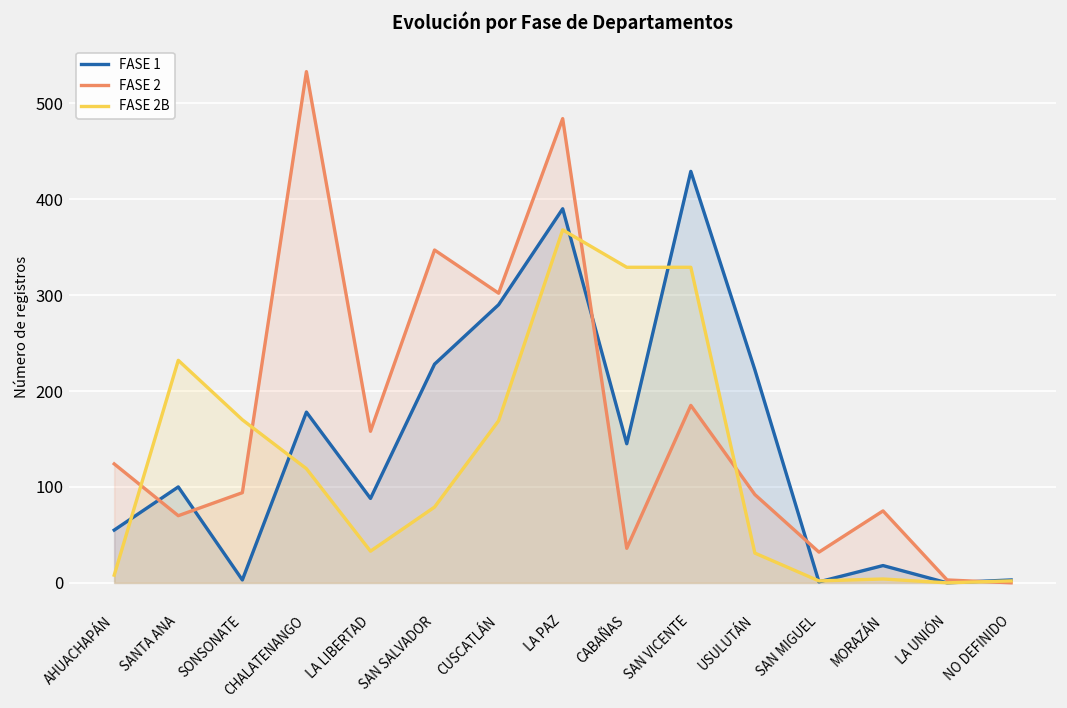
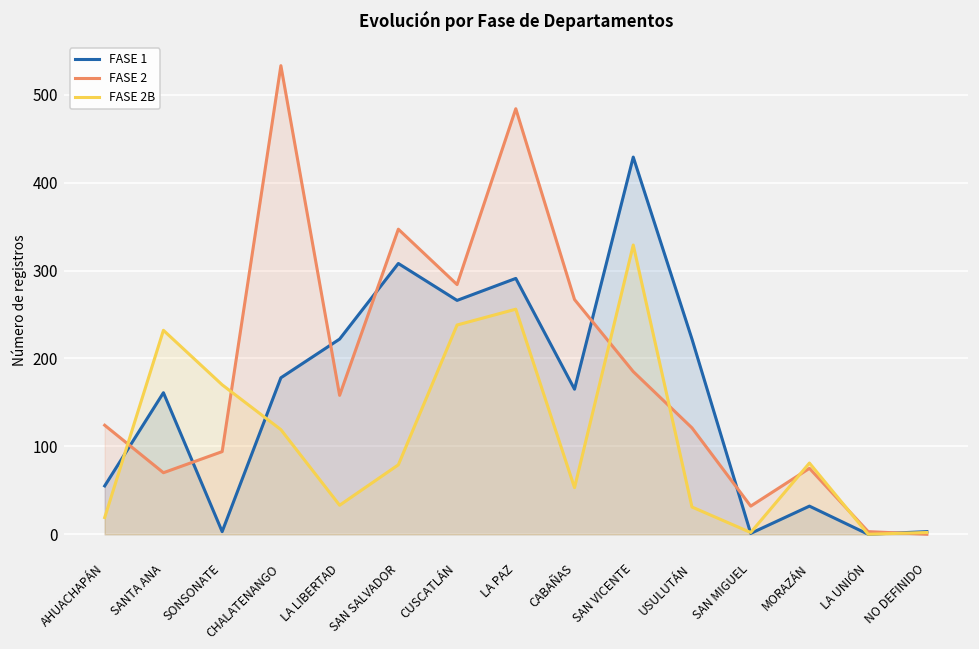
FASE 2B, AHUACHAPÁN: 10 -> 20
FASE 1, SANTA ANA: 100 -> 160
FASE 1, LA LIBERTAD: 90 -> 220
FASE 1, SAN SALVADOR: 230 -> 310
FASE 1, CUSCATLÁN: 290 -> 270
FASE 2, CUSCATLÁN: 300 -> 280
FASE 2B, CUSCATLÁN: 170 -> 240
FASE 1, LA PAZ: 390 -> 290
FASE 2B, LA PAZ: 370 -> 260
FASE 1, CABAÑAS: 150 -> 170
FASE 2, CABAÑAS: 40 -> 270
FASE 2B, CABAÑAS: 330 -> 50
FASE 2, USULUTÁN: 90 -> 120
FASE 1, MORAZÁN: 20 -> 30
FASE 2B, MORAZÁN: 0 -> 80
